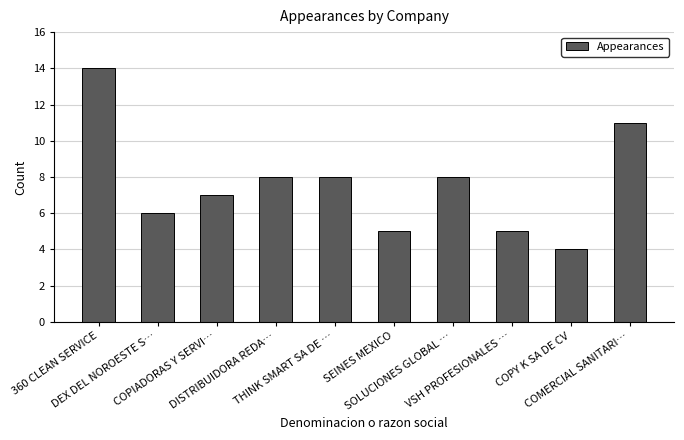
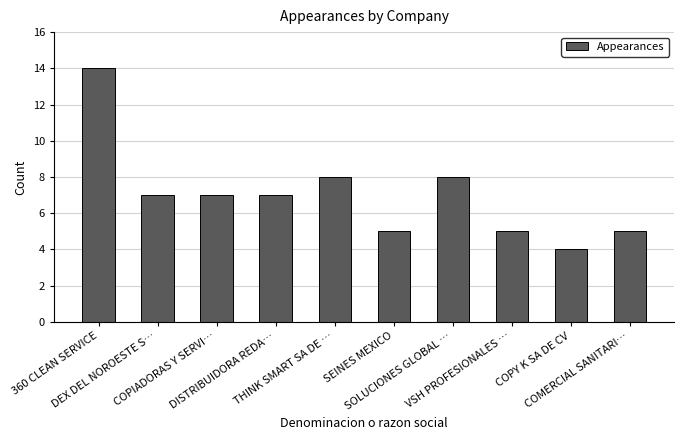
DEX DEL NOROESTE S…: 6 -> 7
DISTRIBUIDORA REDA…: 8 -> 7
COMERCIAL SANITARI…: 11 -> 5
